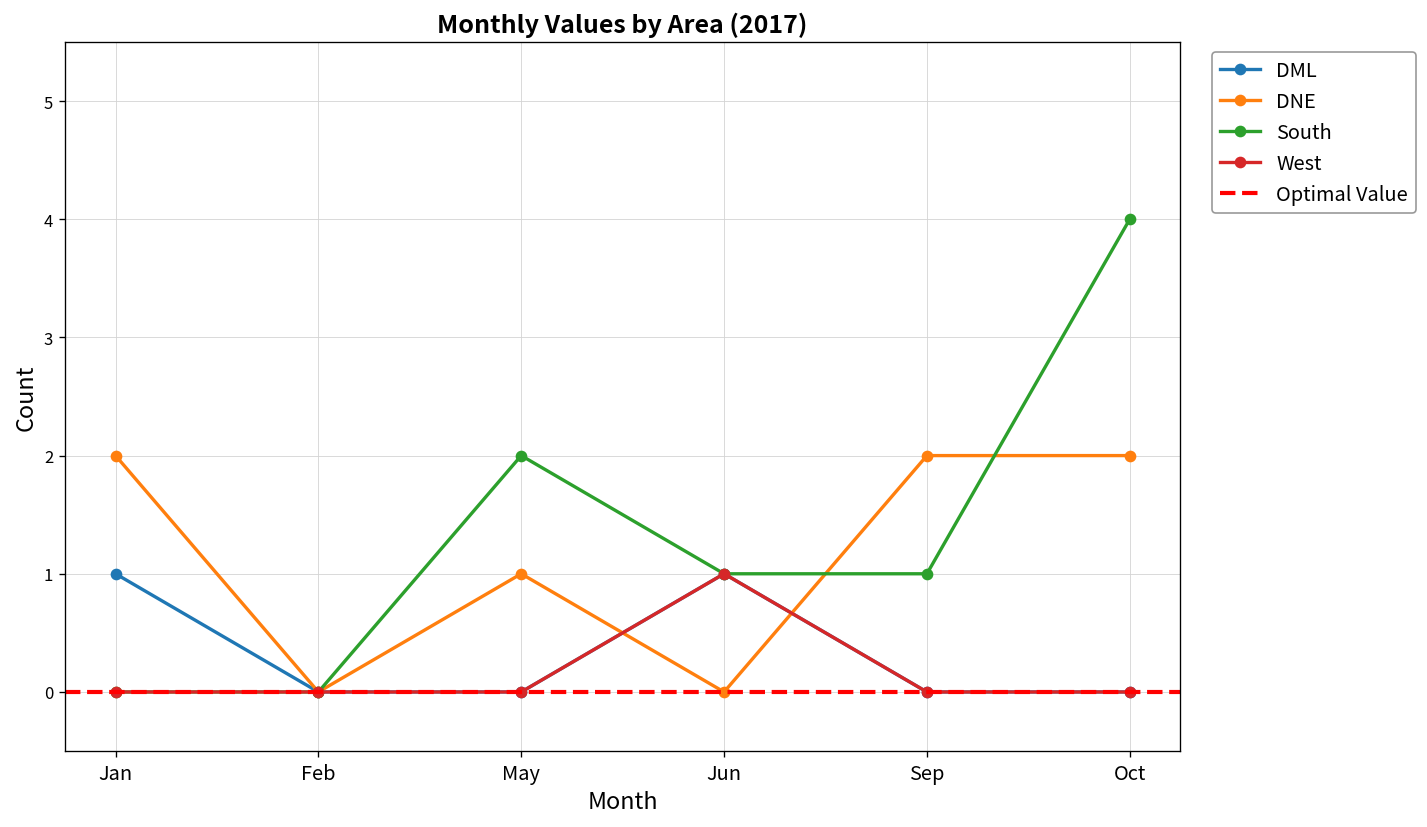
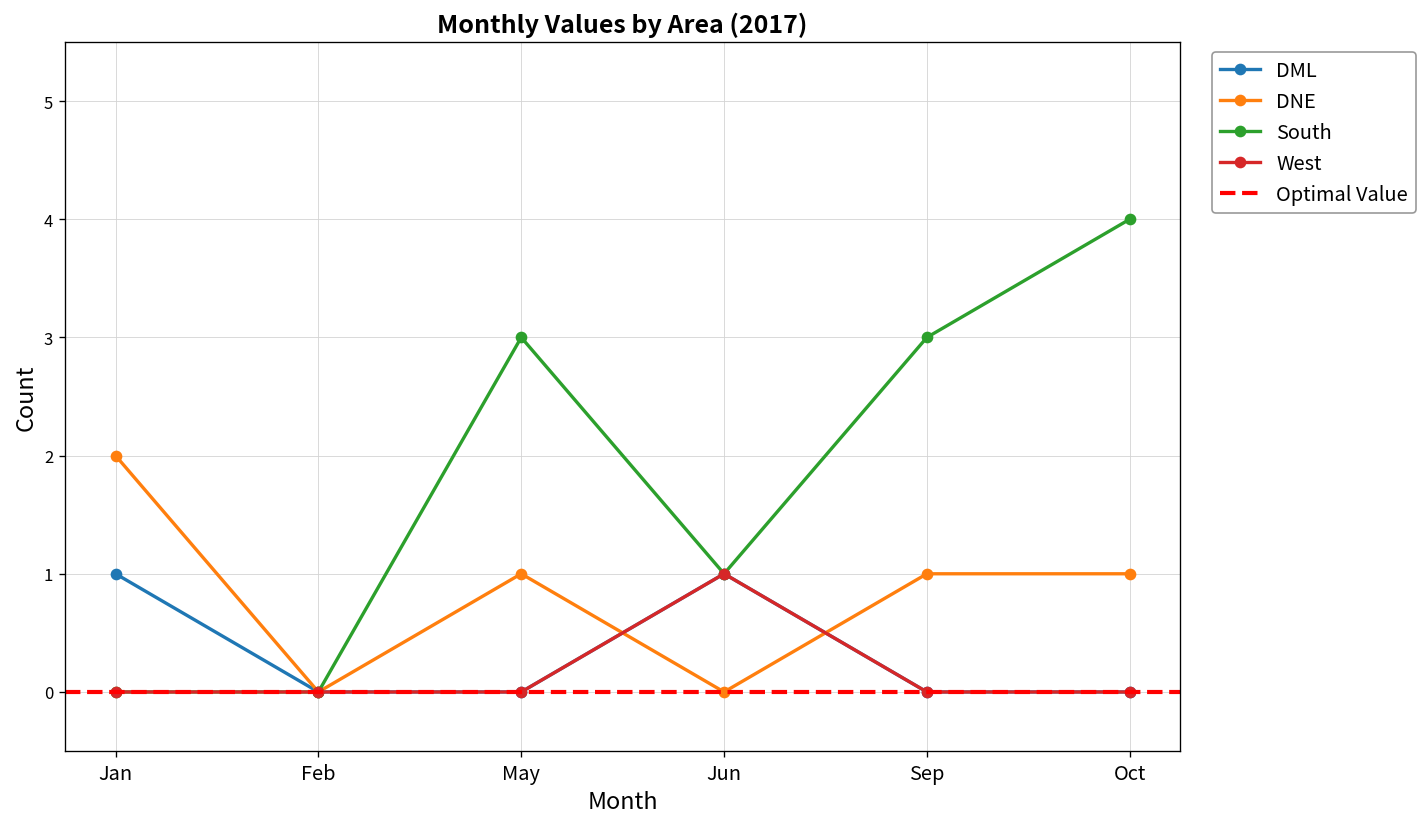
South, May: 2 -> 3
DNE, Sep: 2 -> 1
South, Sep: 1 -> 3
DNE, Oct: 2 -> 1
